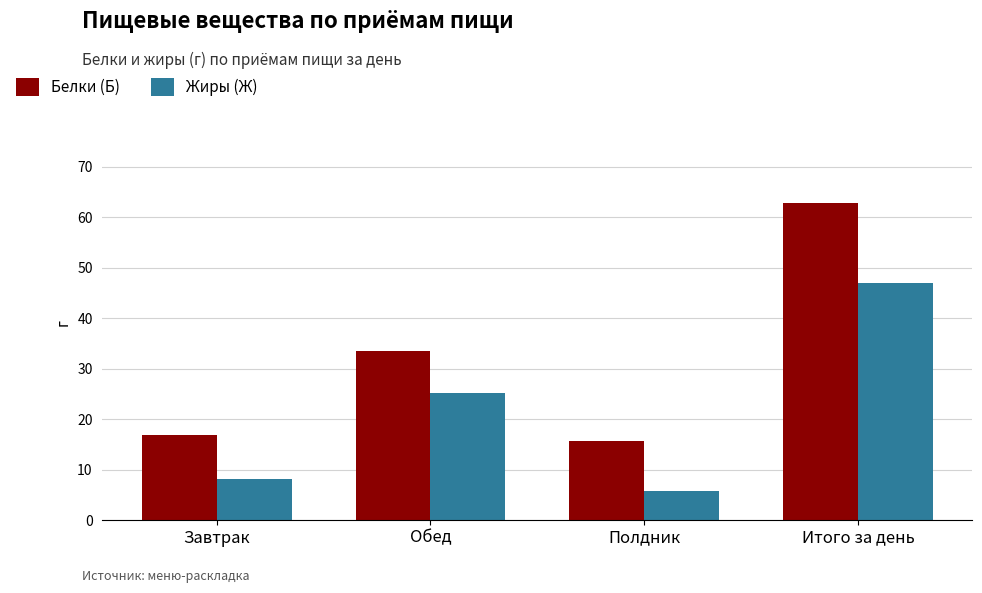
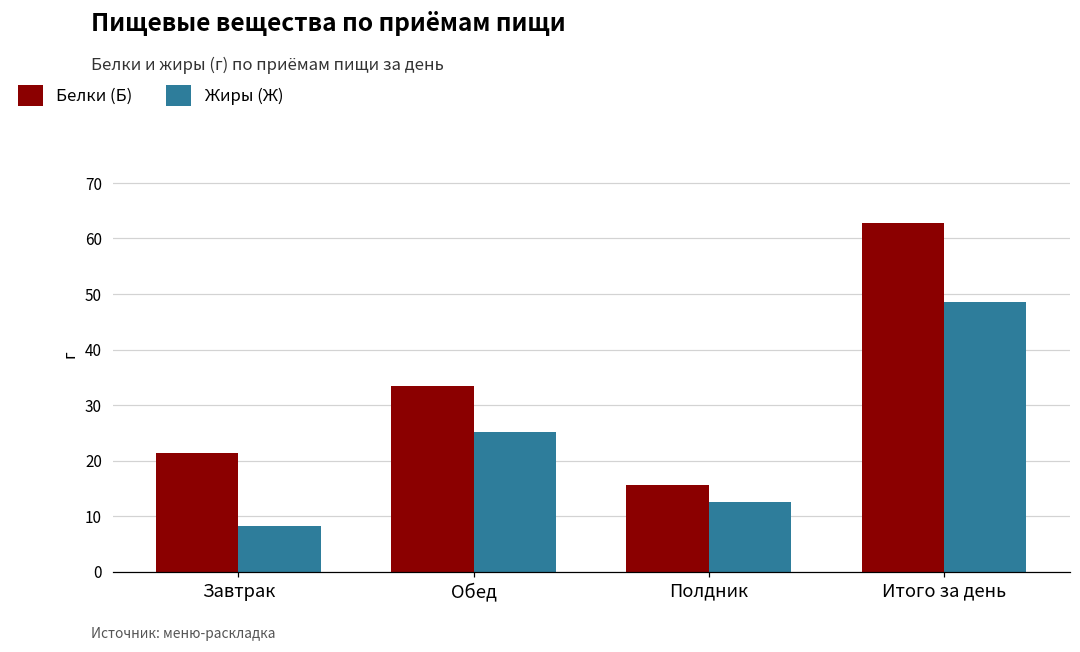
Белки (Б), Завтрак: 17 -> 21
Жиры (Ж), Полдник: 6 -> 13
Жиры (Ж), Итого за день: 47 -> 49
